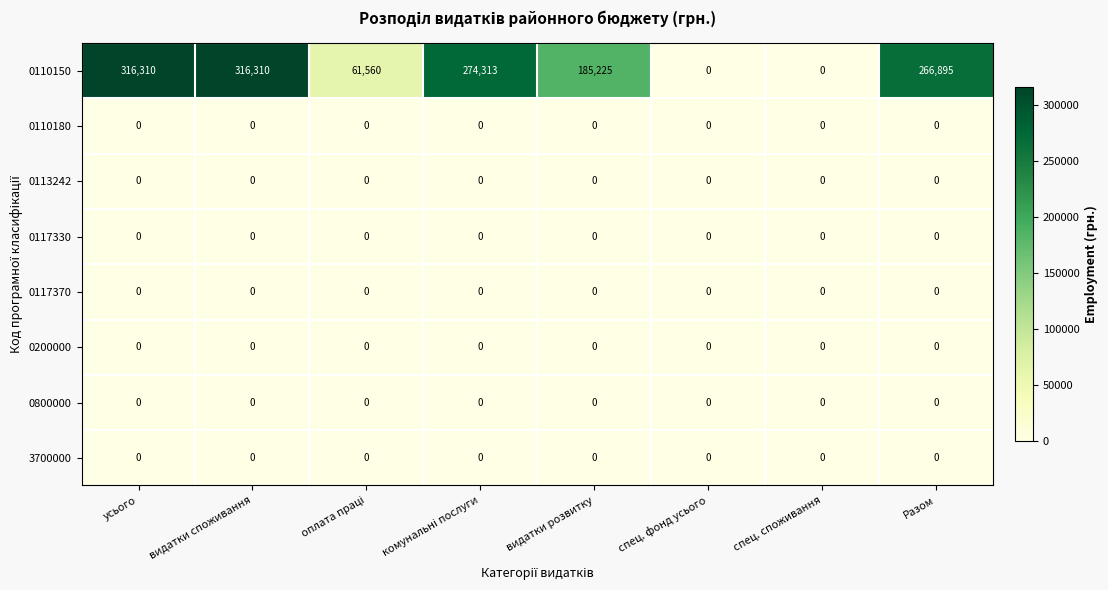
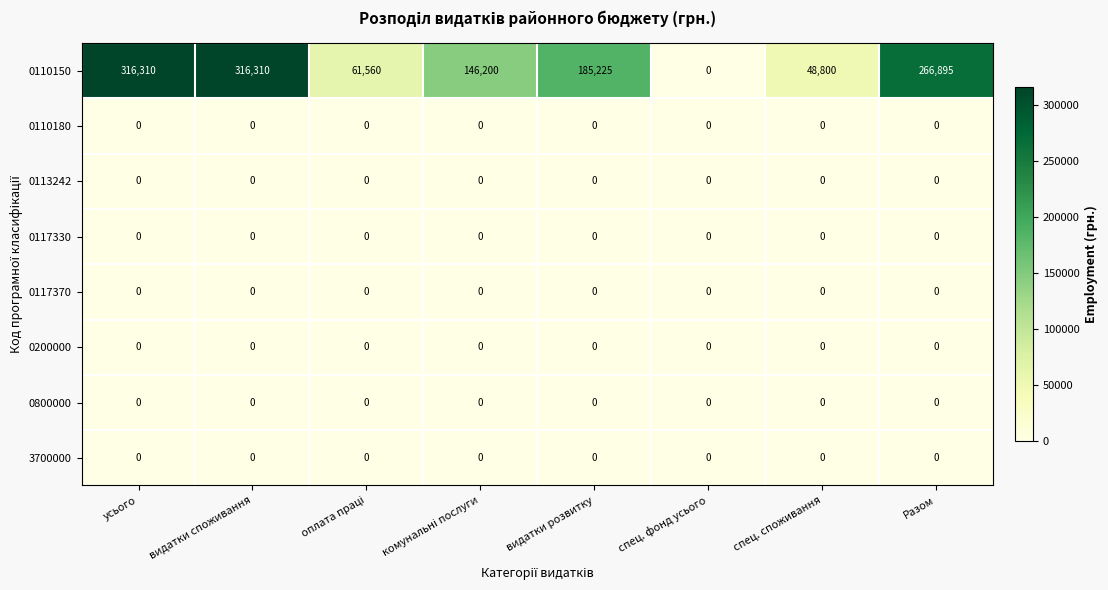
0110150, комунальні послуги: 274,313 -> 146,200
0110150, спец. споживання: 0 -> 48,800
